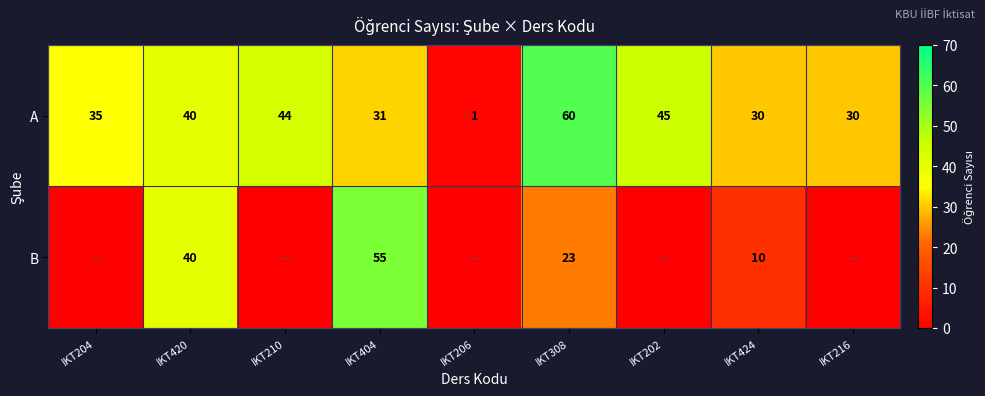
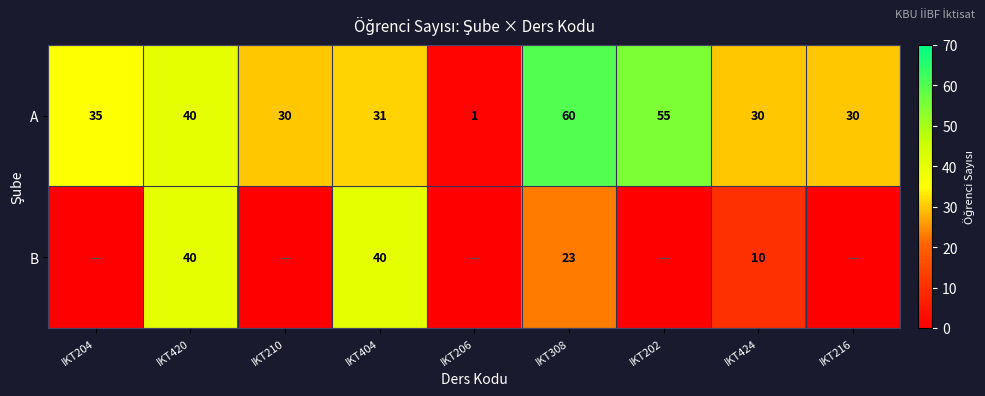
A, IKT210: 44 -> 30
A, IKT202: 45 -> 55
B, IKT404: 55 -> 40
